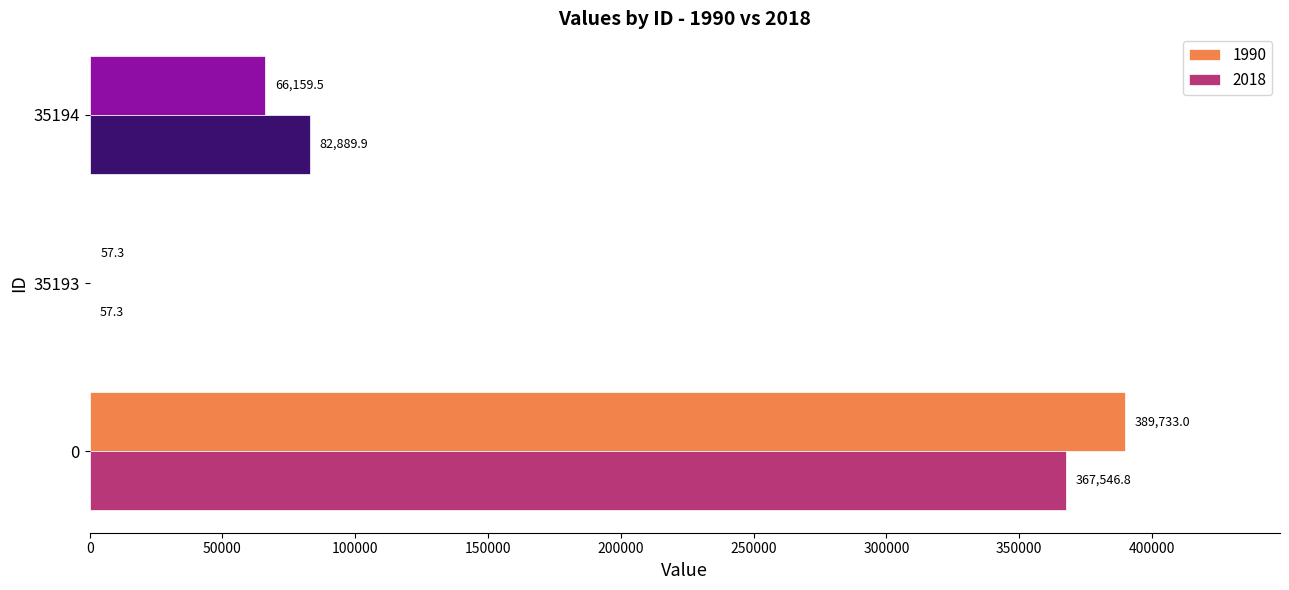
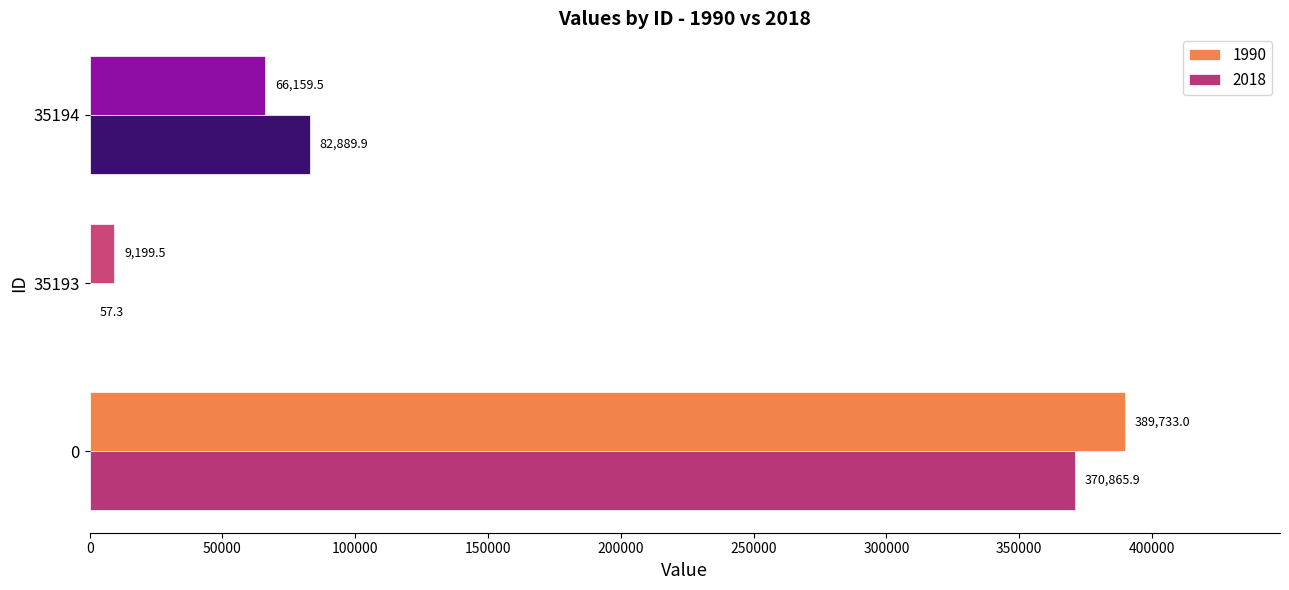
1990, 35193: 57.3 -> 9,199.5
2018, 0: 367,546.8 -> 370,865.9
